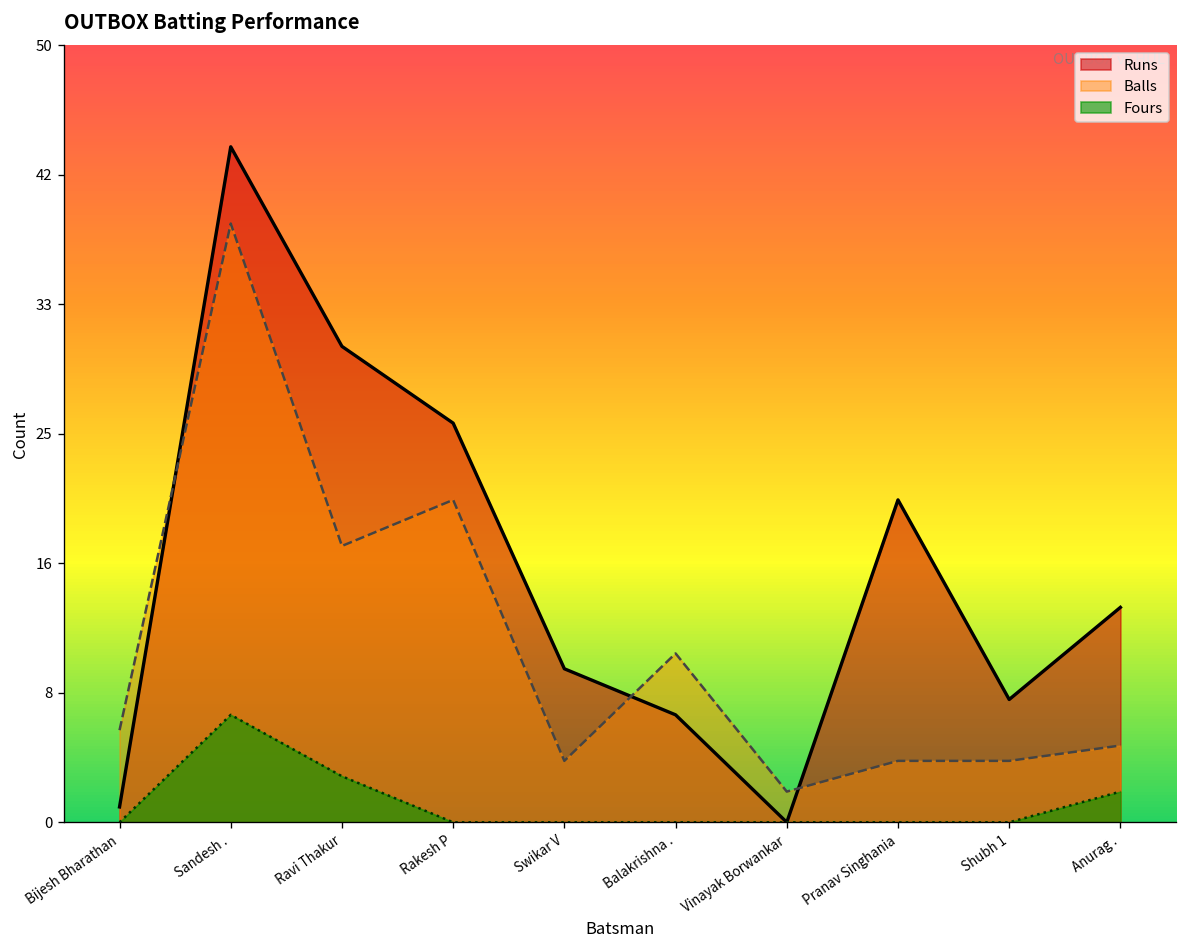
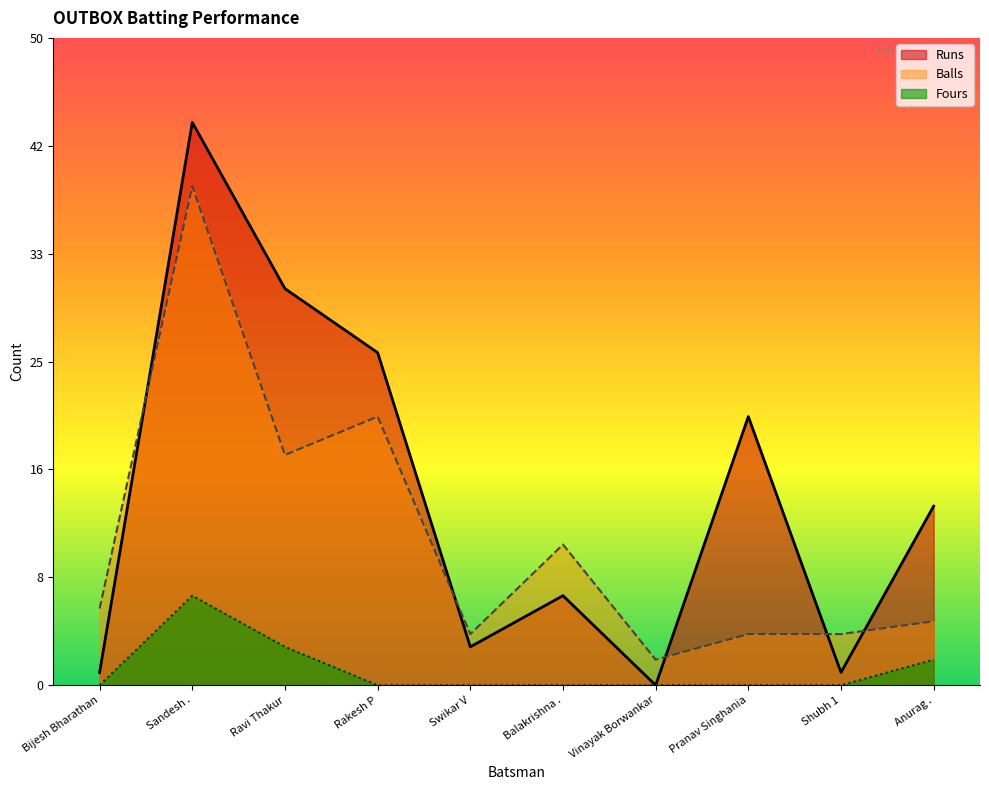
Runs, Swikar V: 10 -> 3
Runs, Shubh 1: 8 -> 1
